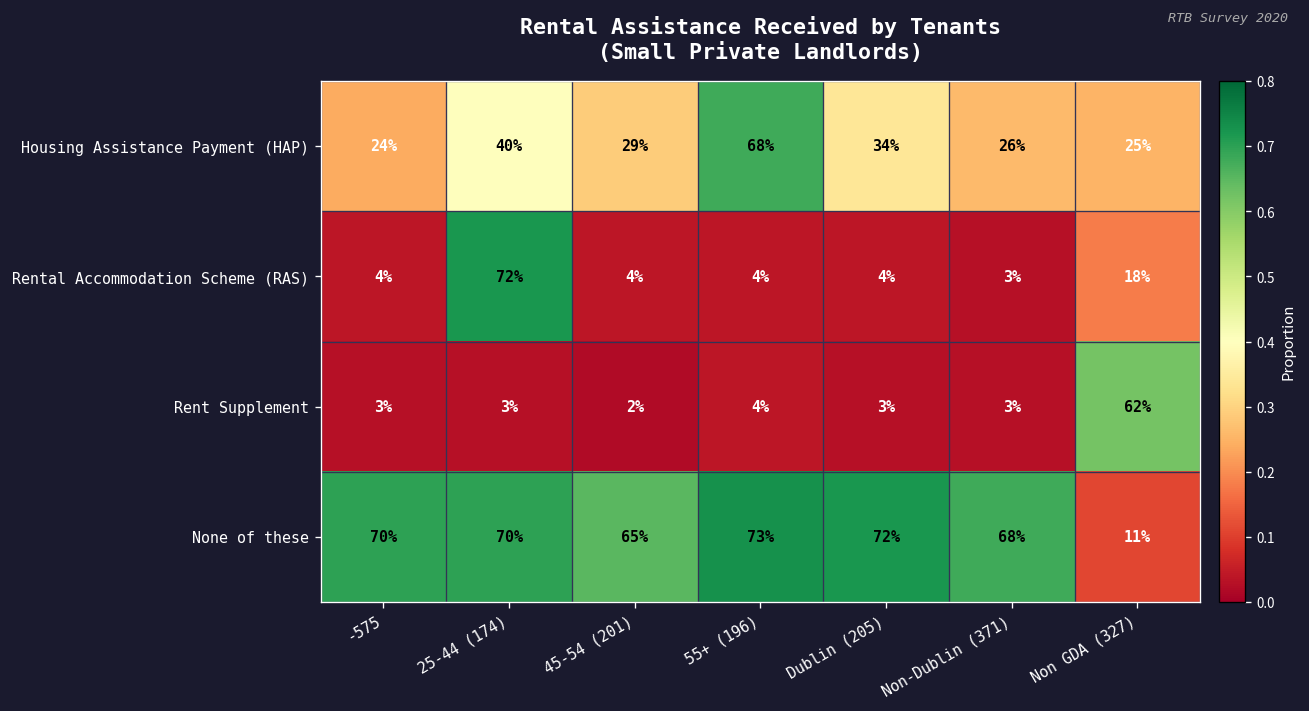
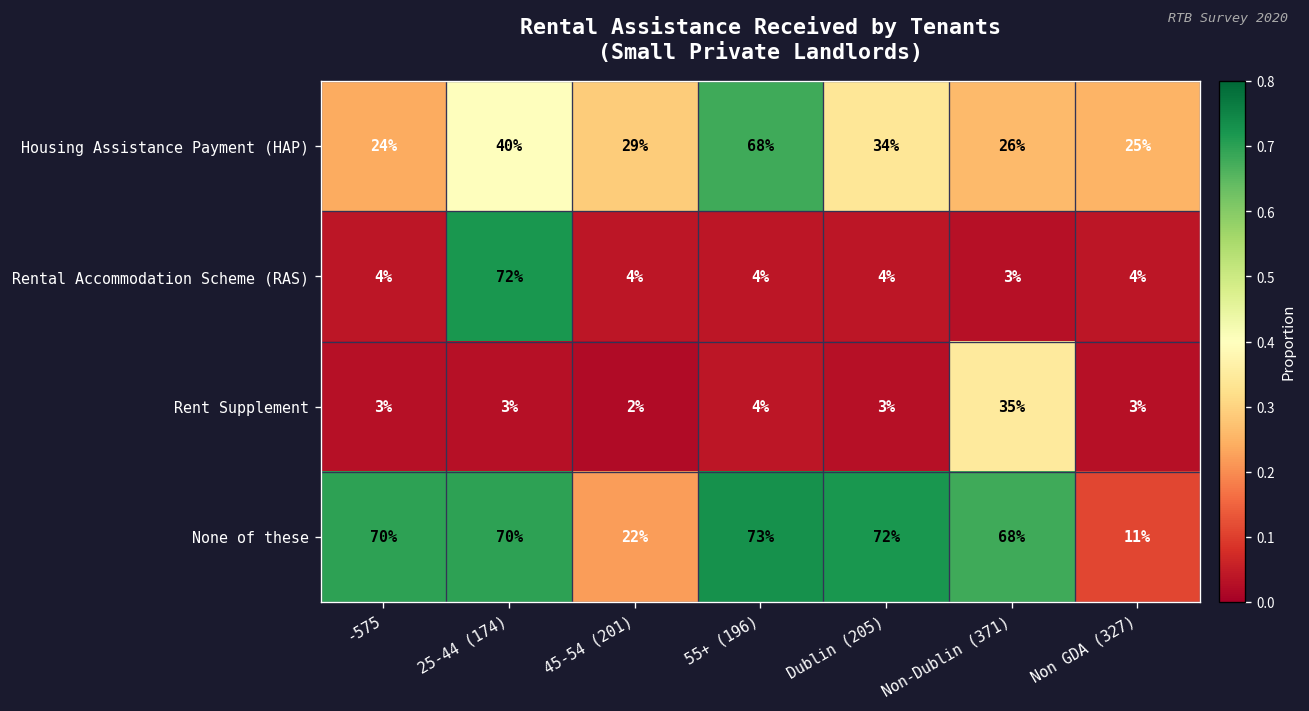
Rental Accommodation Scheme (RAS), Non GDA (327): 18% -> 4%
Rent Supplement, Non-Dublin (371): 3% -> 35%
Rent Supplement, Non GDA (327): 62% -> 3%
None of these, 45-54 (201): 65% -> 22%
